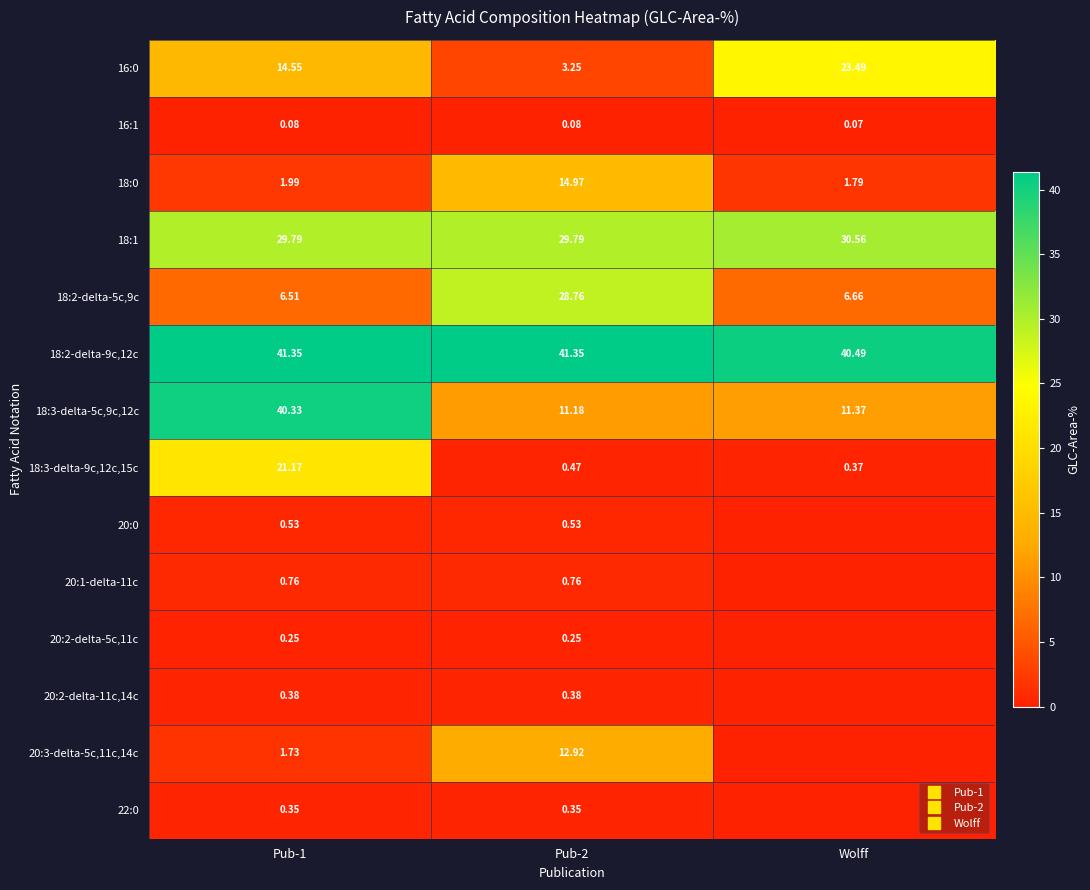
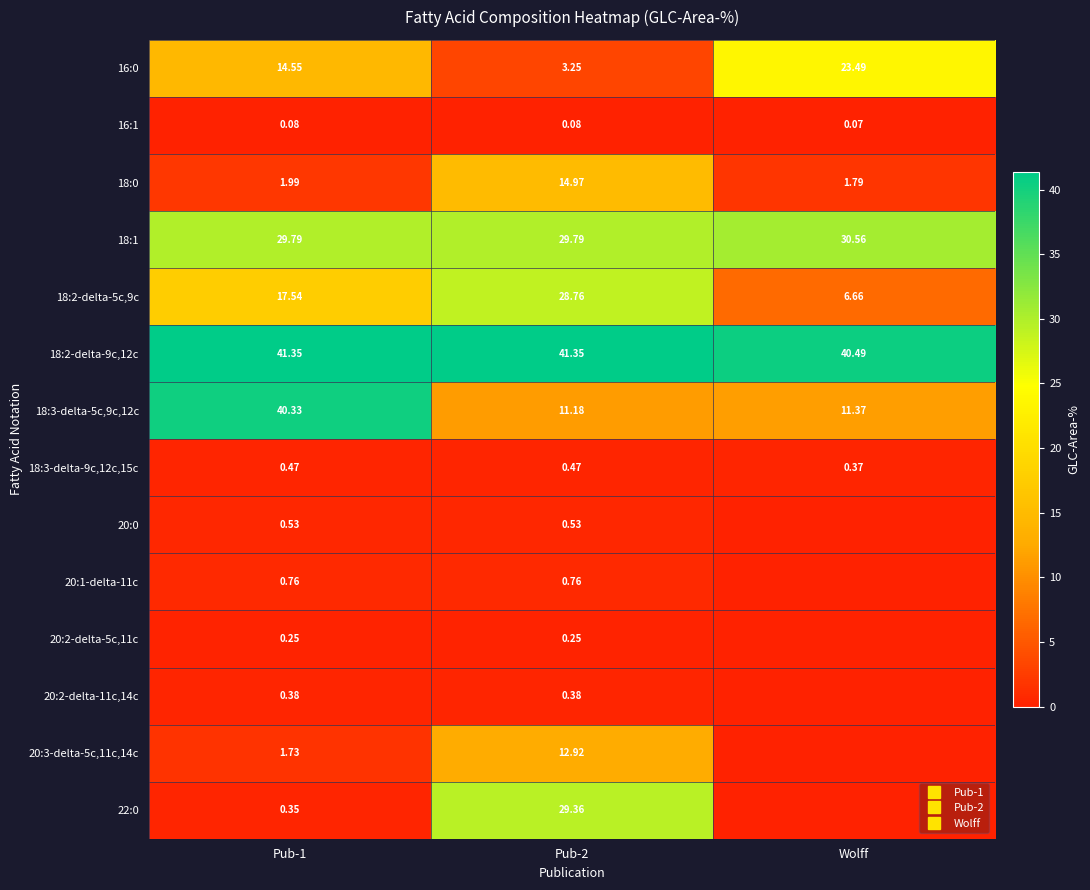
18:2-delta-5c,9c, Pub-1: 6.51 -> 17.54
18:3-delta-9c,12c,15c, Pub-1: 21.17 -> 0.47
22:0, Pub-2: 0.35 -> 29.36
